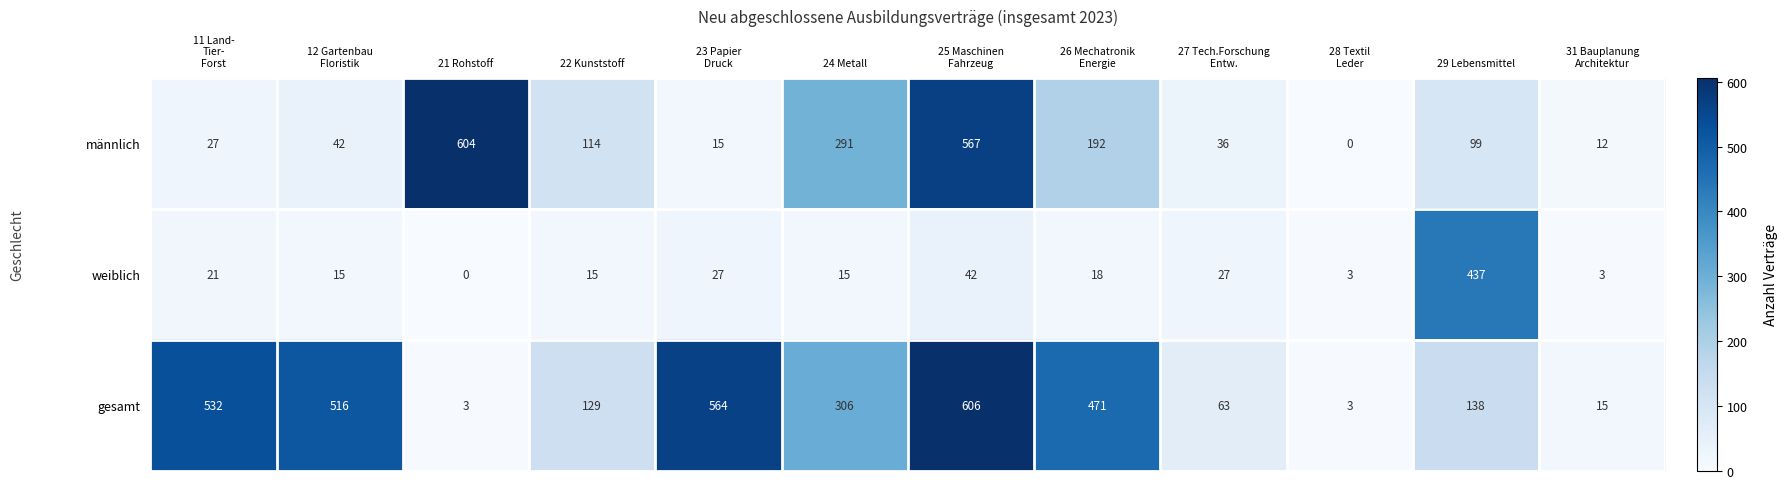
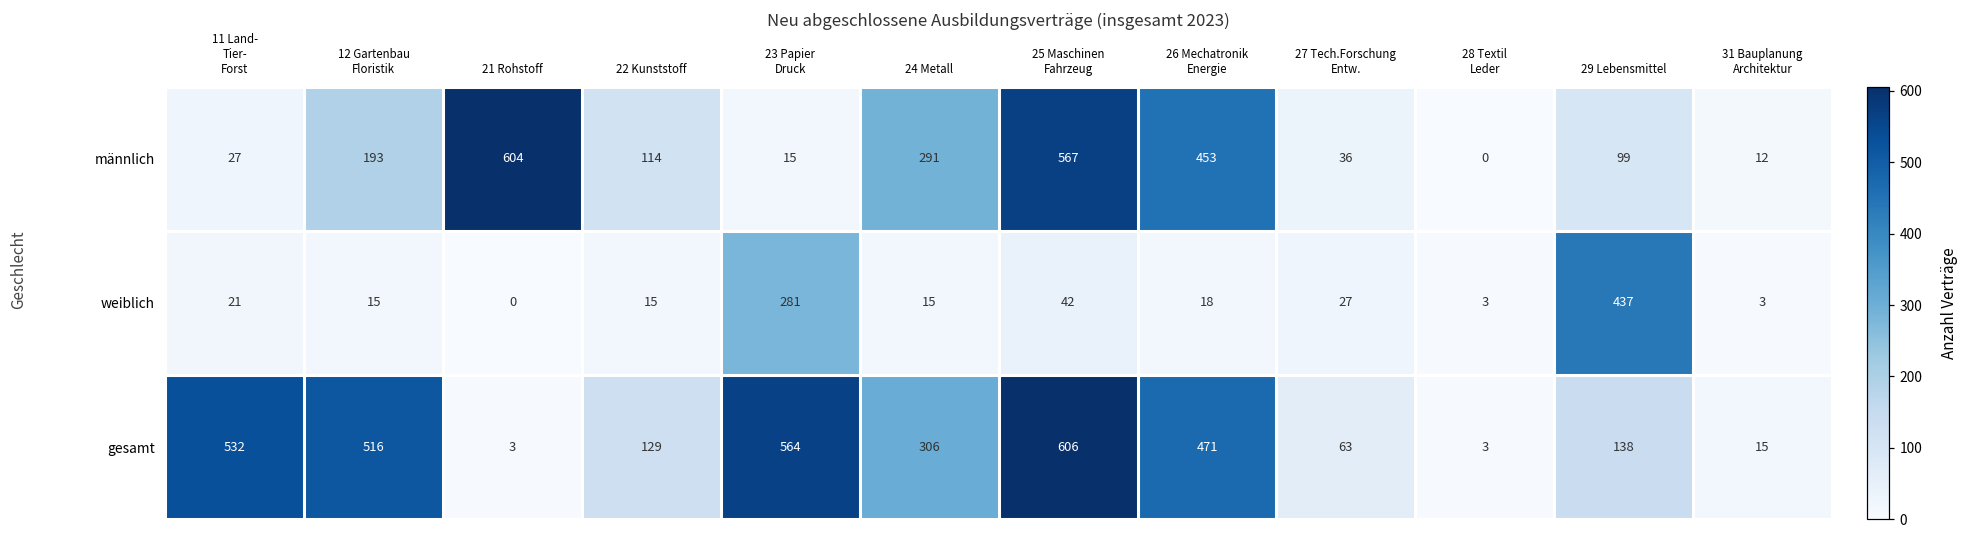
männlich, 12 Gartenbau Floristik: 42 -> 193
männlich, 26 Mechatronik Energie: 192 -> 453
weiblich, 23 Papier Druck: 27 -> 281
